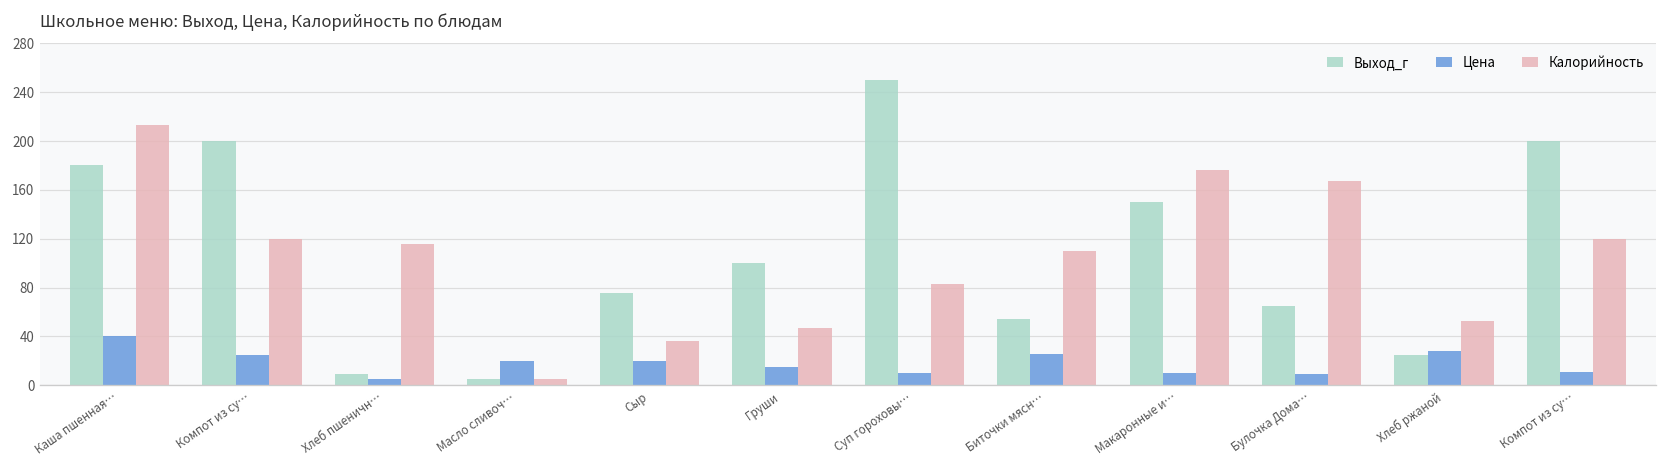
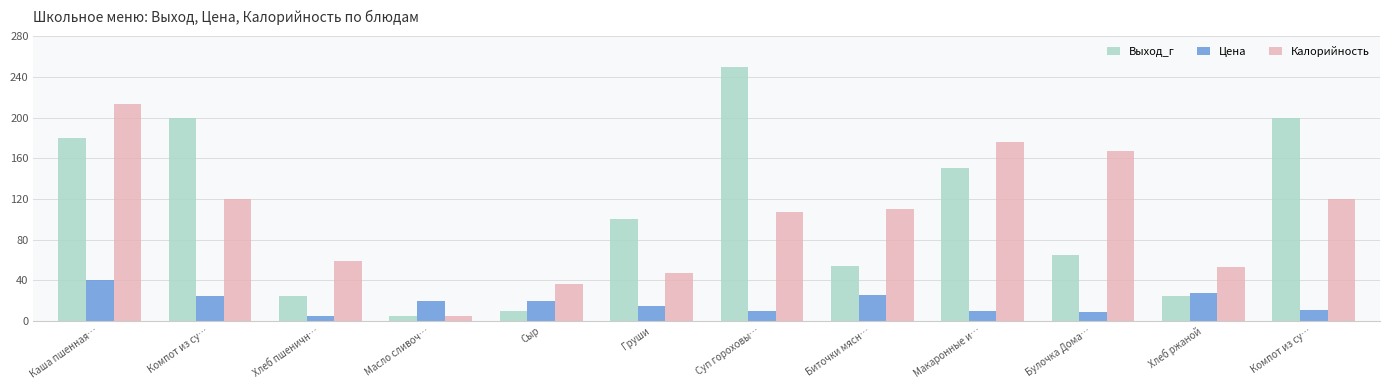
Выход_г, Хлеб пшеничн…: 9 -> 25
Калорийность, Хлеб пшеничн…: 116 -> 59
Выход_г, Сыр: 76 -> 10
Калорийность, Суп гороховы…: 83 -> 107
